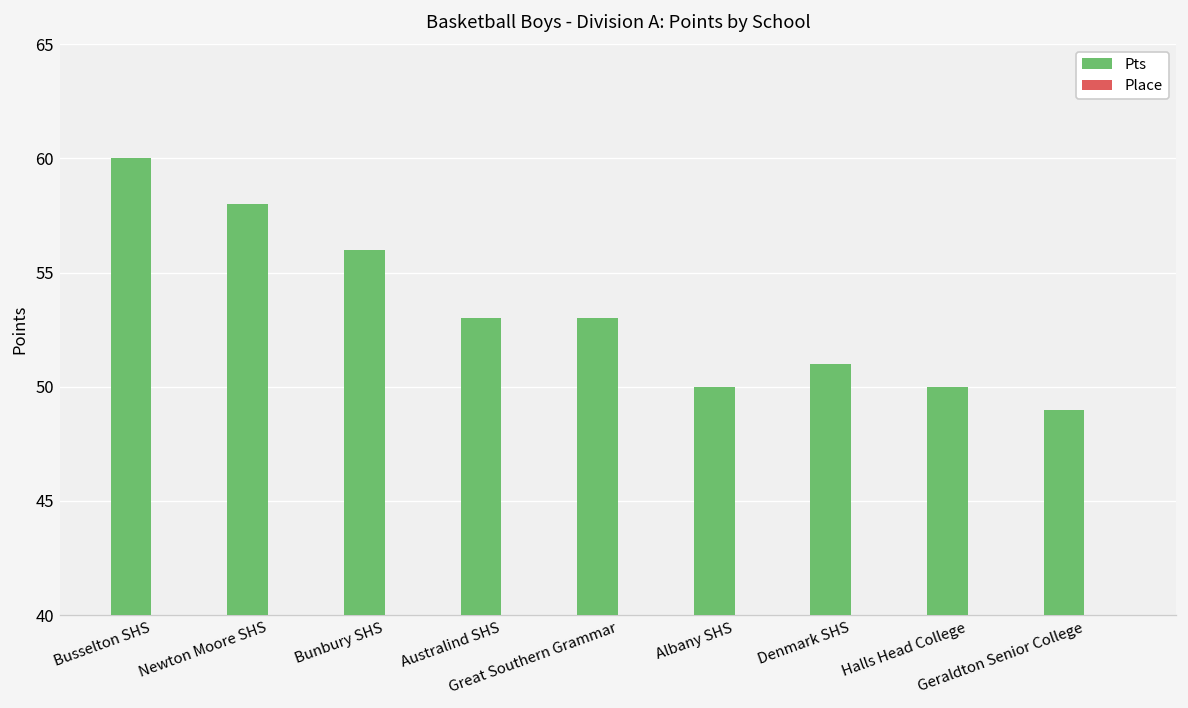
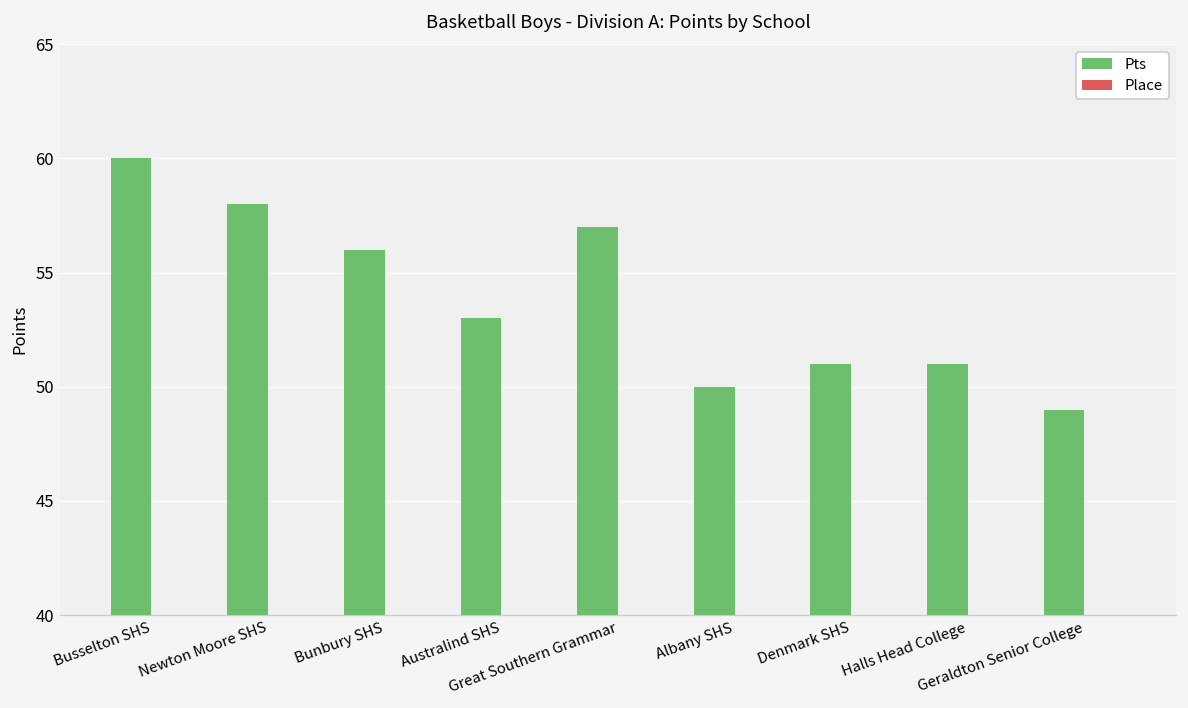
Pts, Great Southern Grammar: 53 -> 57
Pts, Halls Head College: 50 -> 51
